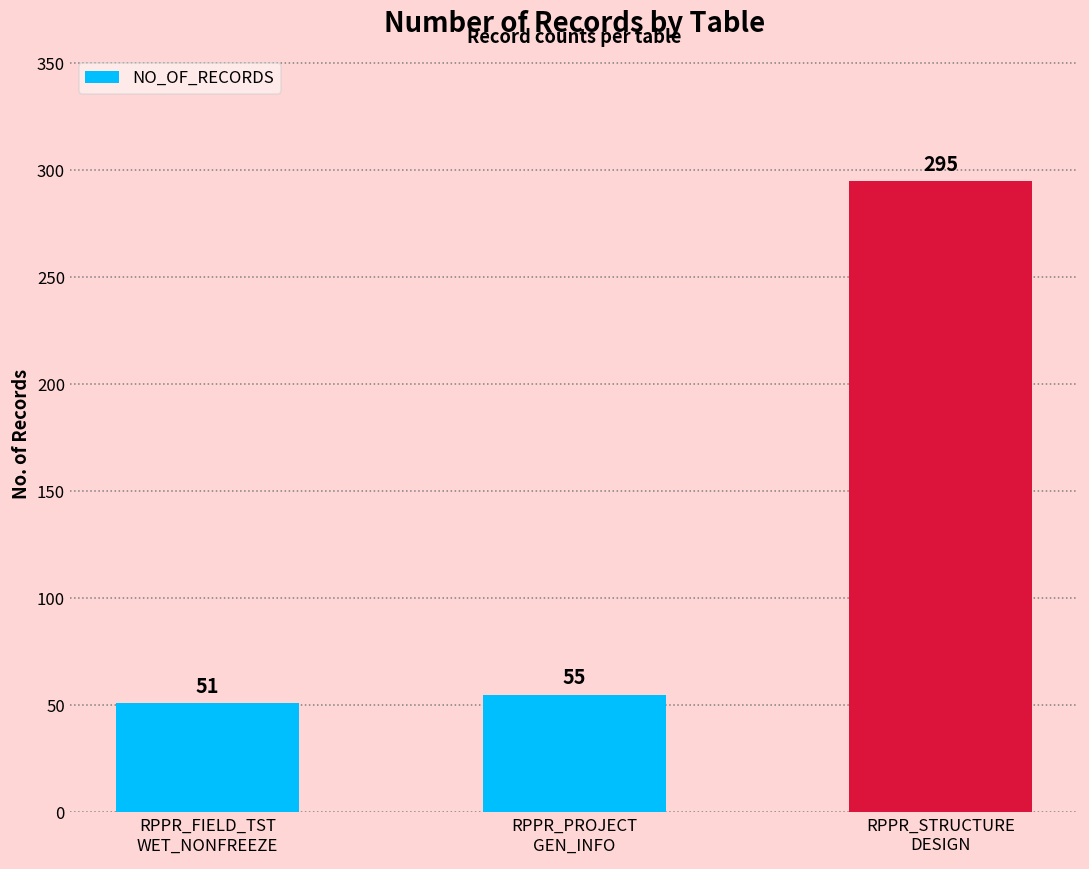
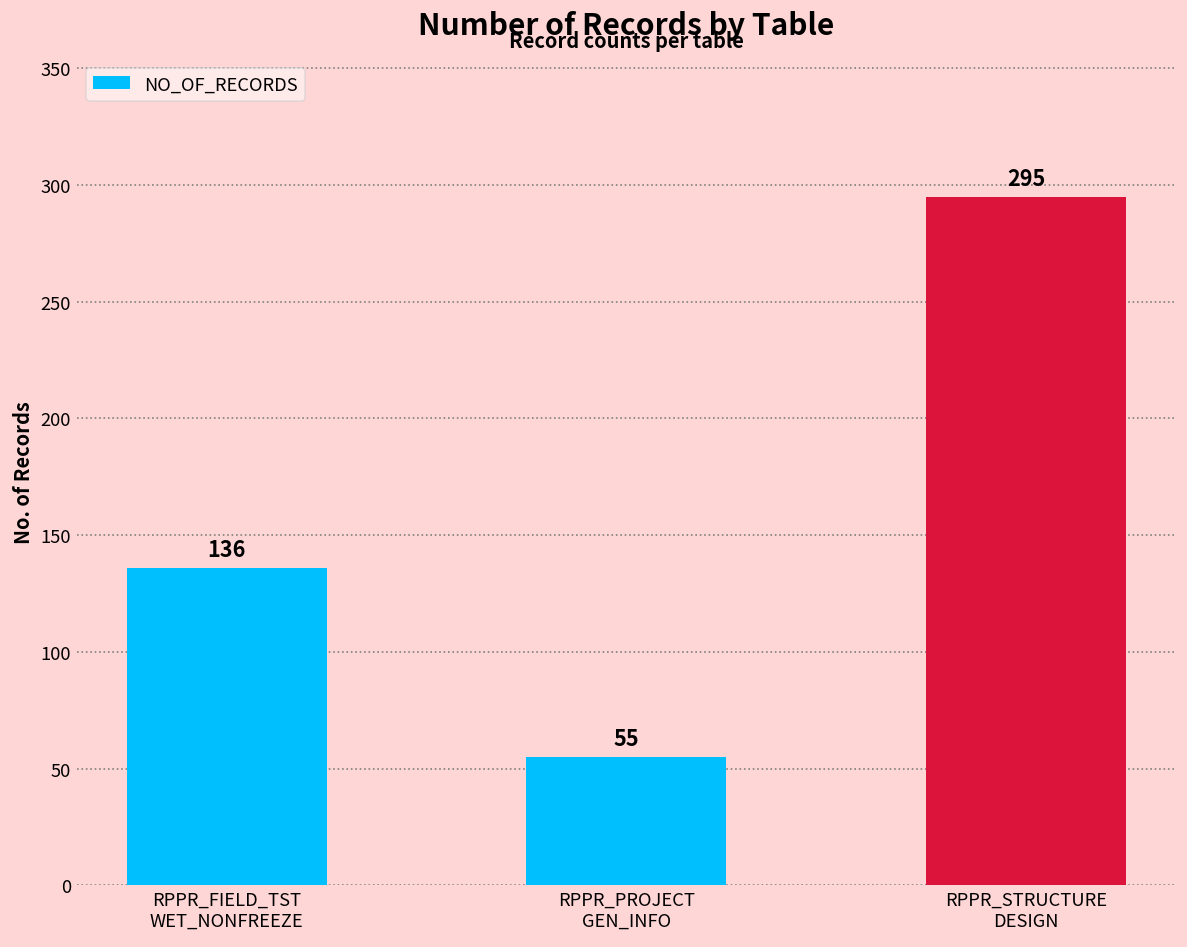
RPPR_FIELD_TST WET_NONFREEZE: 51 -> 136
